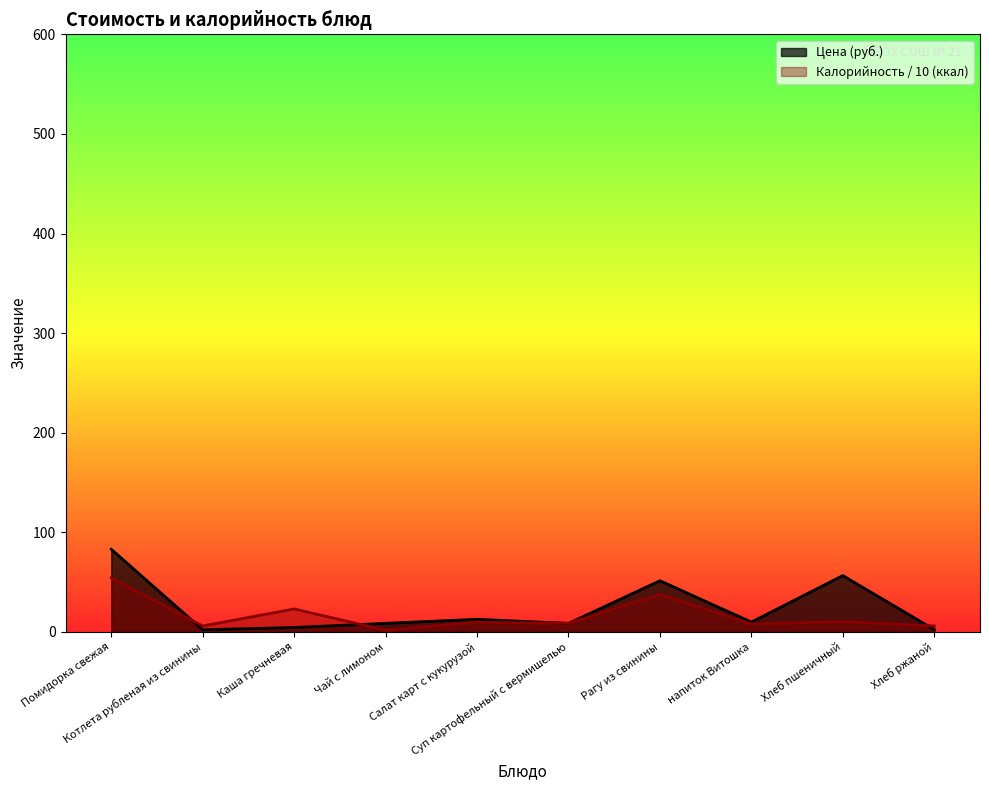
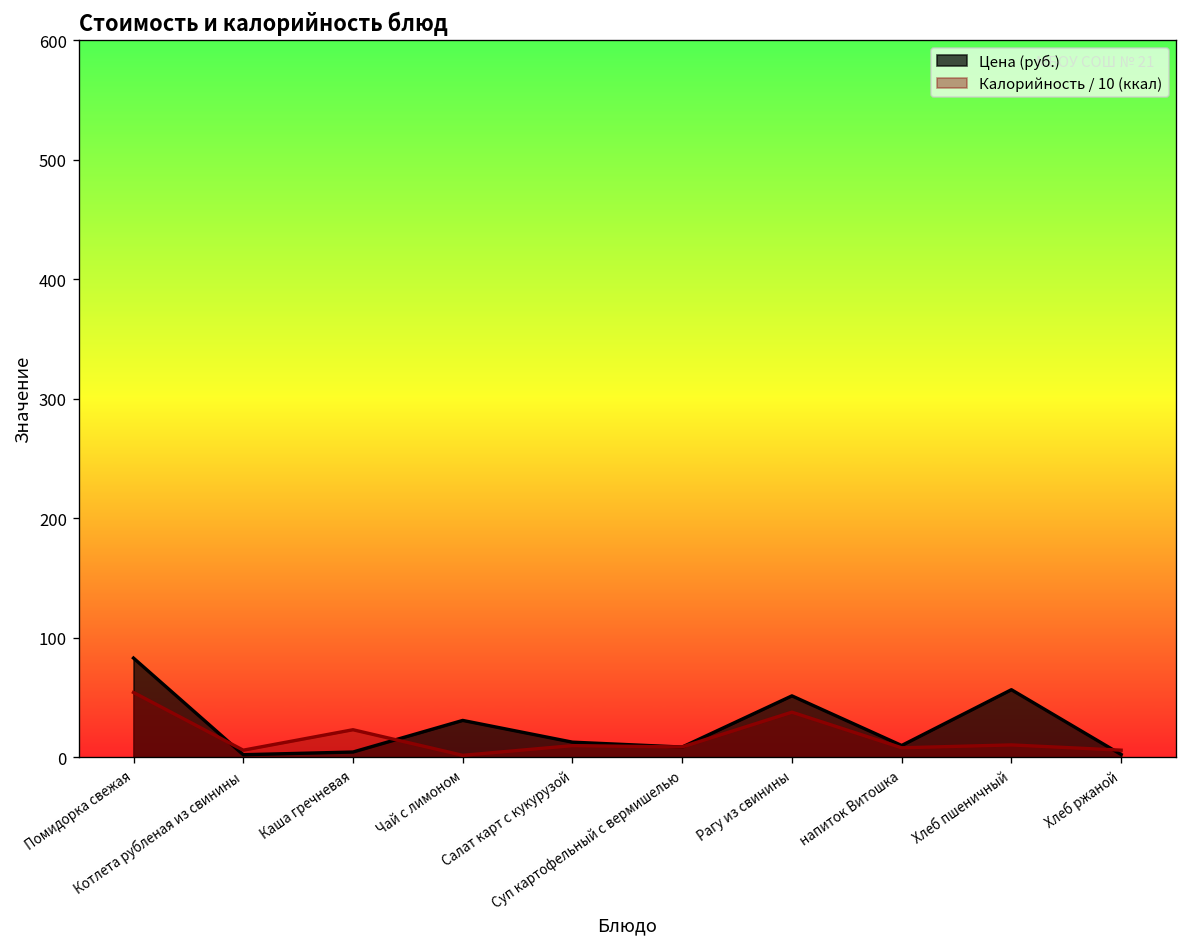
Цена (руб.), Чай с лимоном: 10 -> 30
